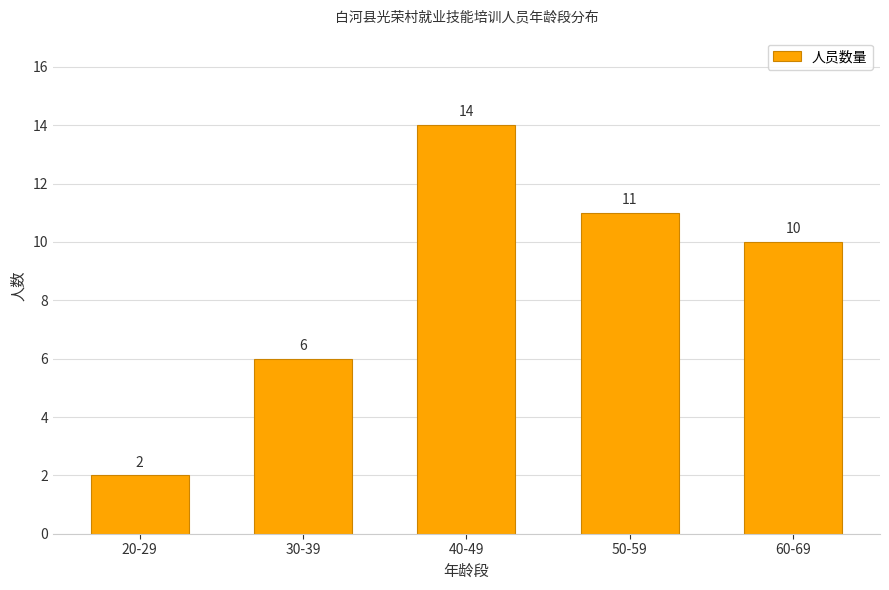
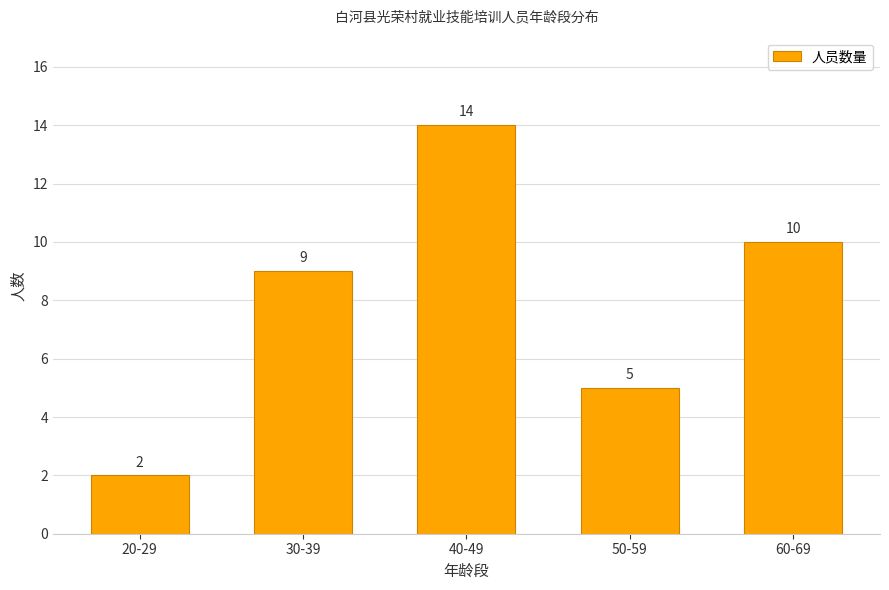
30-39: 6 -> 9
50-59: 11 -> 5
